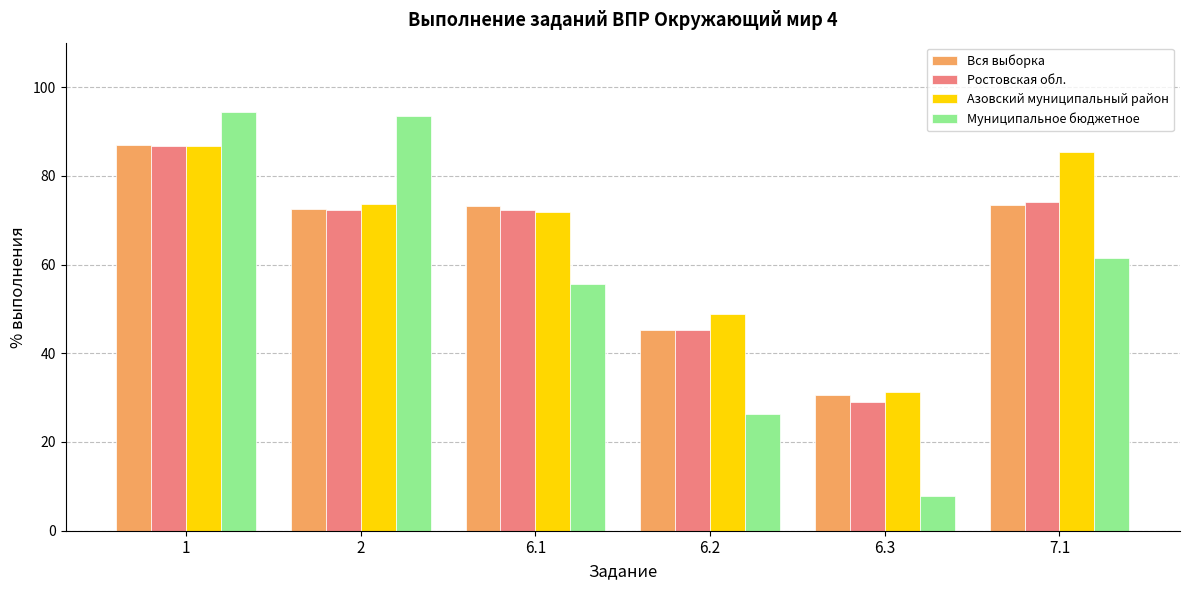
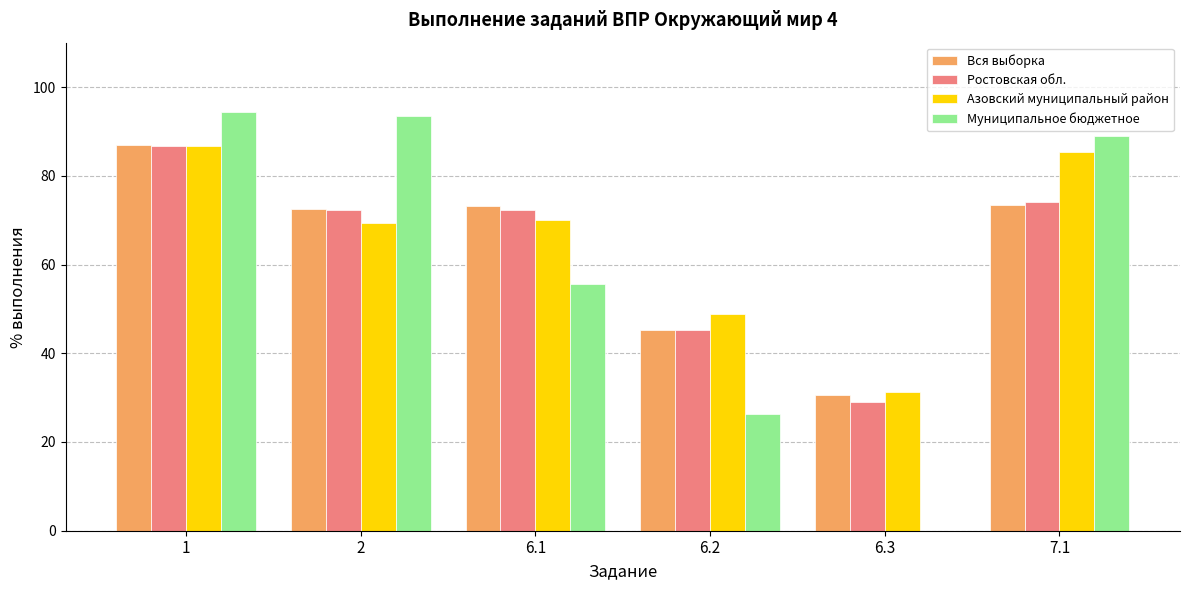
Азовский муниципальный район, 2: 74 -> 69
Азовский муниципальный район, 6.1: 72 -> 70
Муниципальное бюджетное, 6.3: 8 -> 0
Муниципальное бюджетное, 7.1: 62 -> 89
